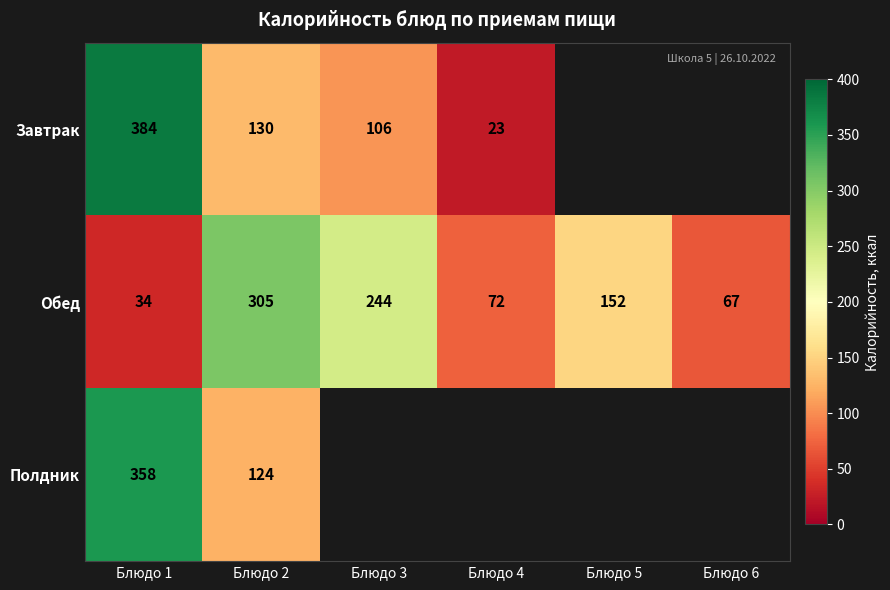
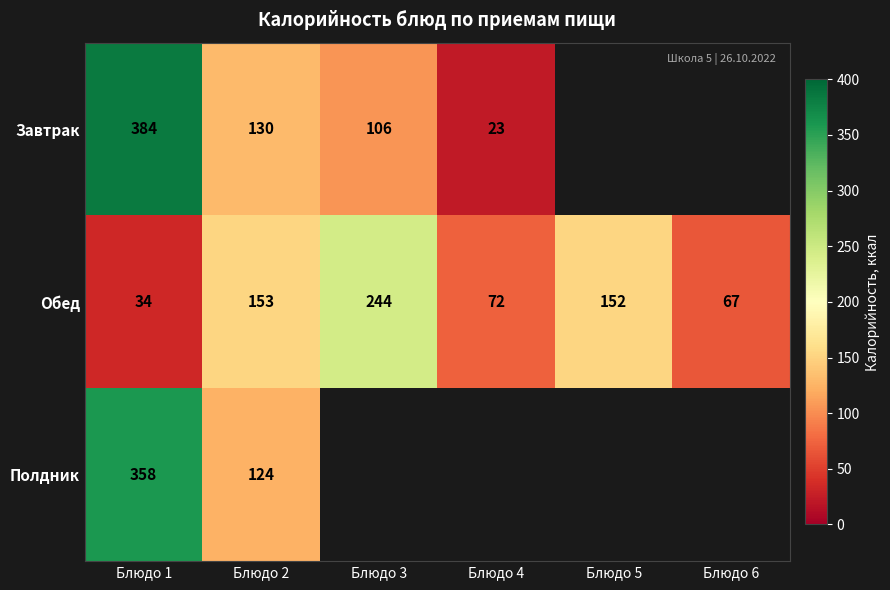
Обед, Блюдо 2: 305 -> 153
